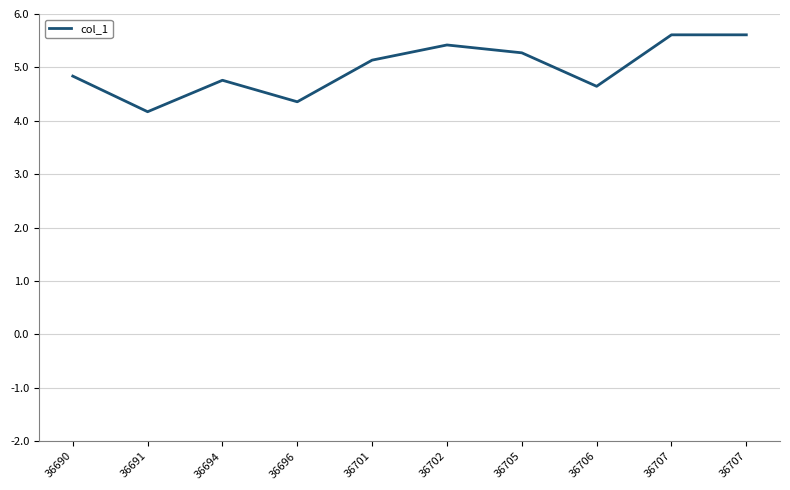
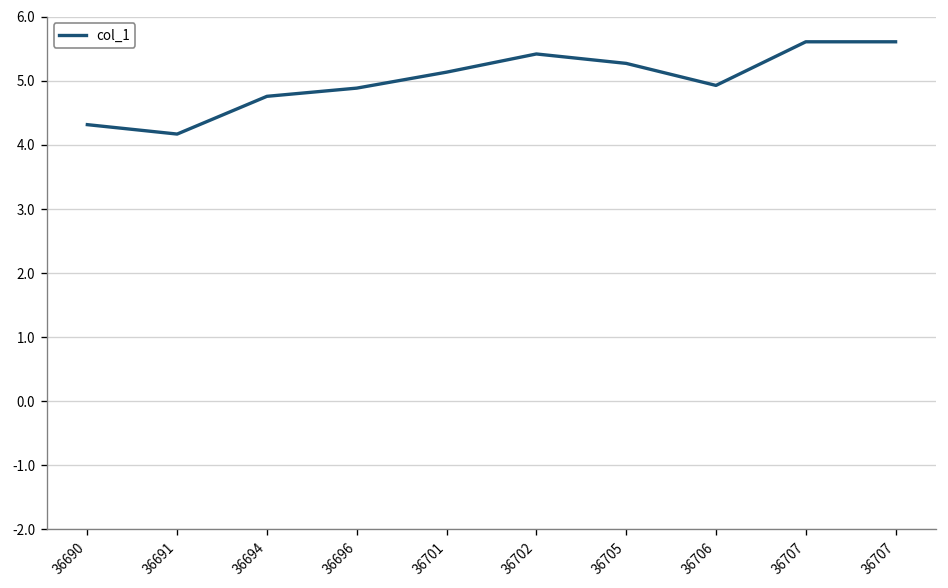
36690: 4.8 -> 4.3
36696: 4.4 -> 4.9
36706: 4.6 -> 4.9
